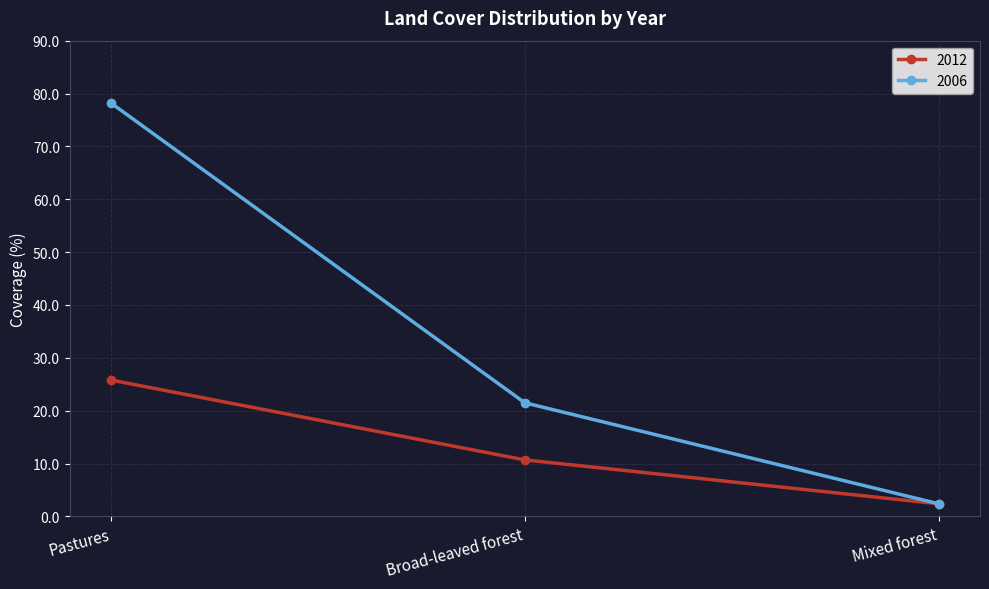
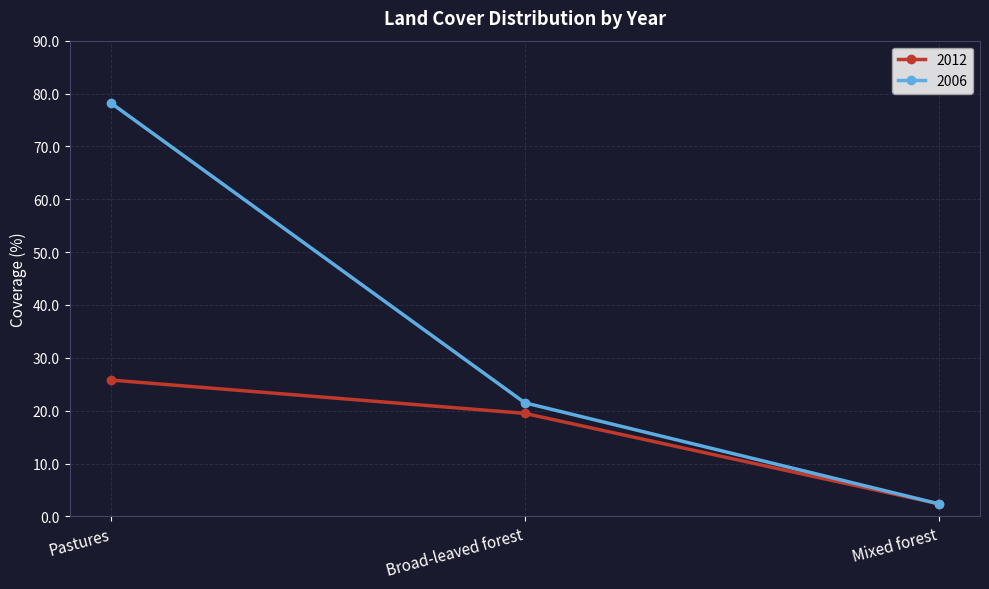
2012, Broad-leaved forest: 11 -> 20
